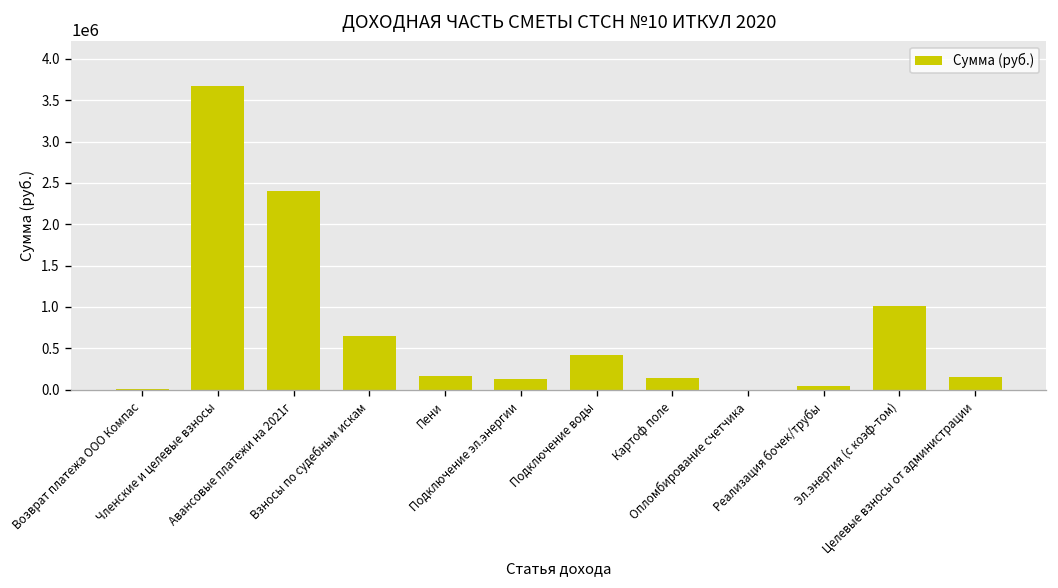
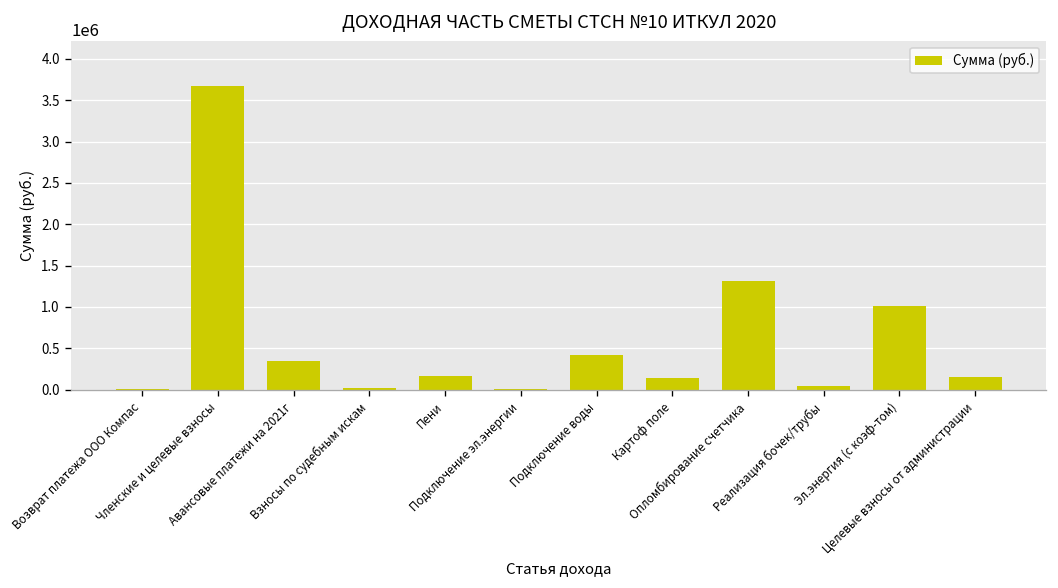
Авансовые платежи на 2021г: 2400000 -> 300000
Взносы по судебным искам: 600000 -> 0
Подключение эл.энергии: 100000 -> 0
Опломбирование счетчика: 0 -> 1300000
